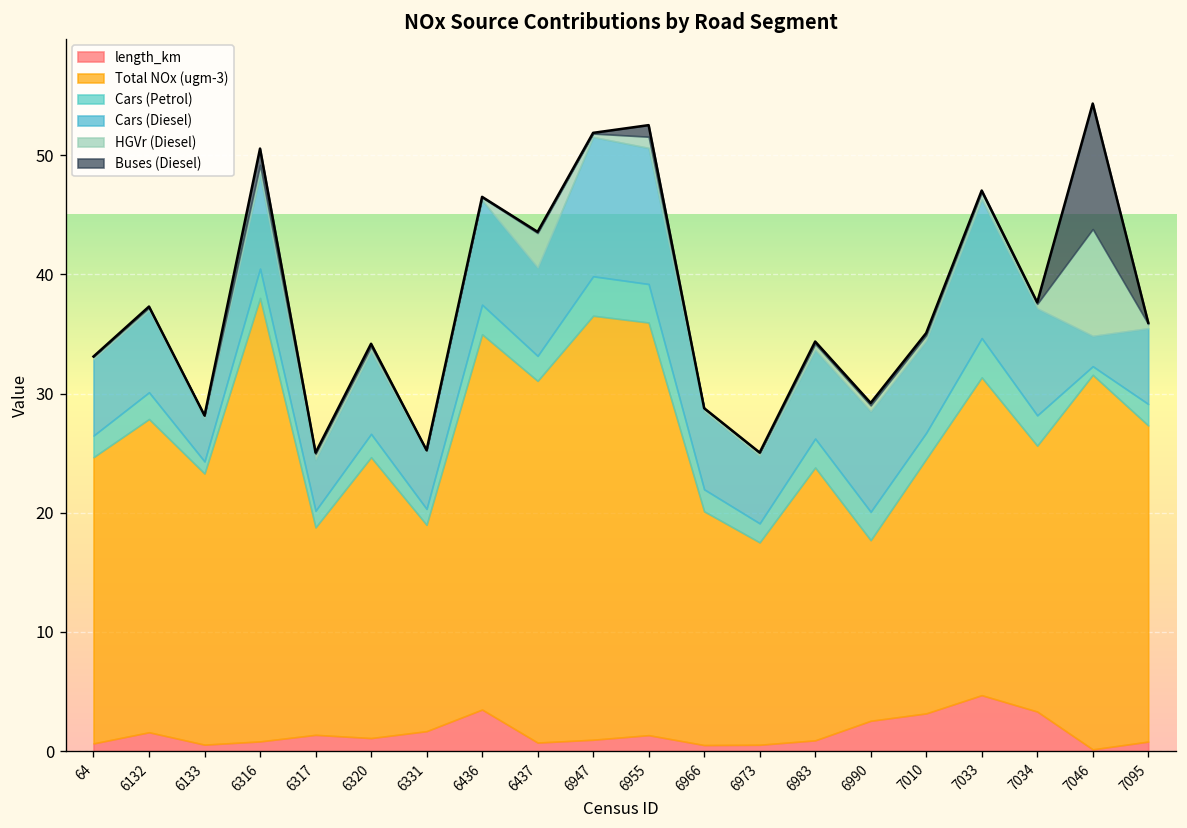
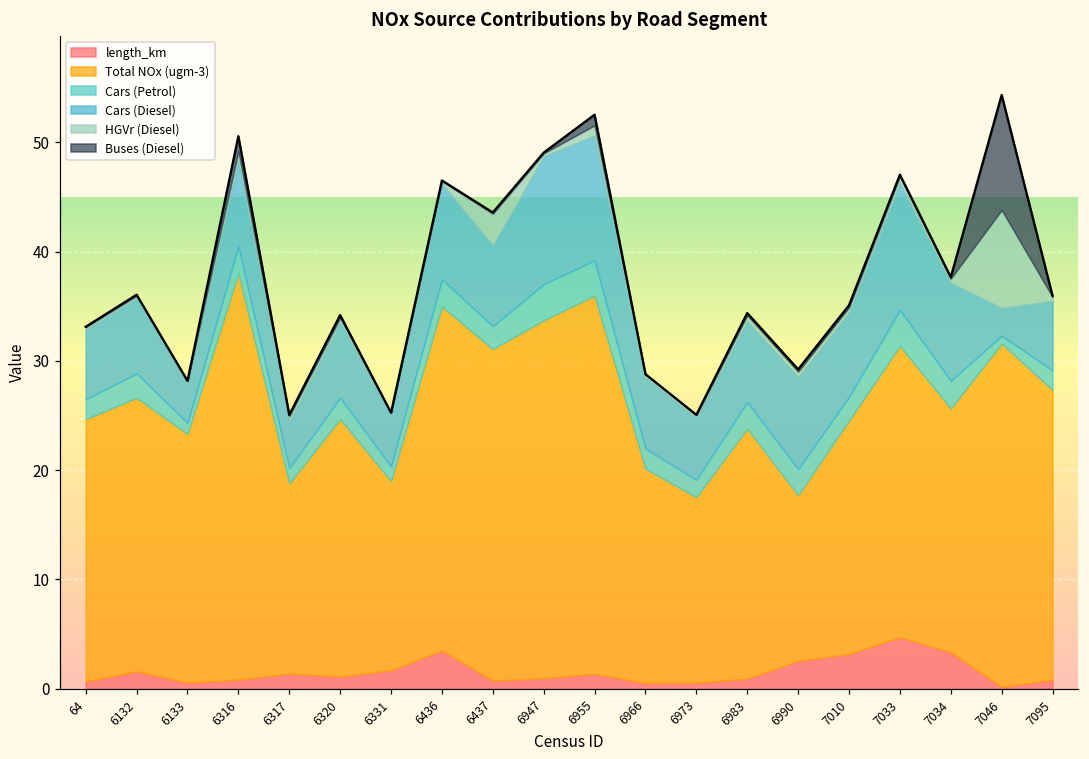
Total NOx (ugm-3), 6132: 26 -> 25
Total NOx (ugm-3), 6947: 36 -> 33
